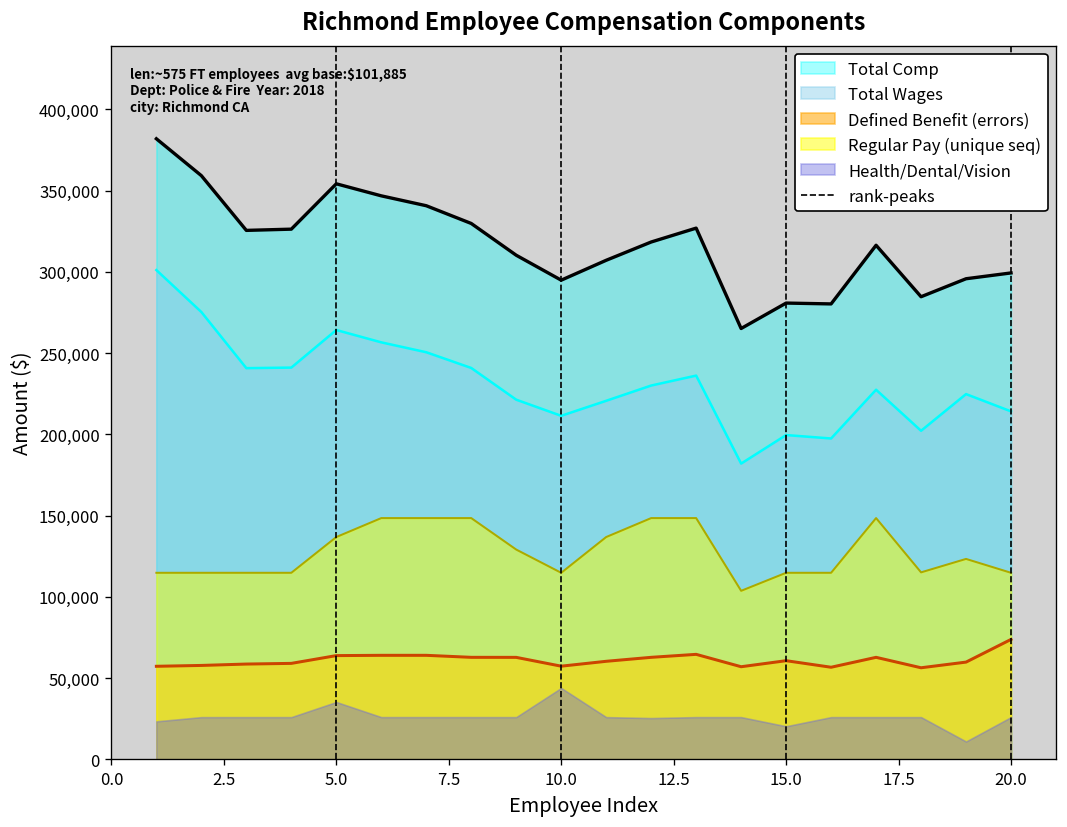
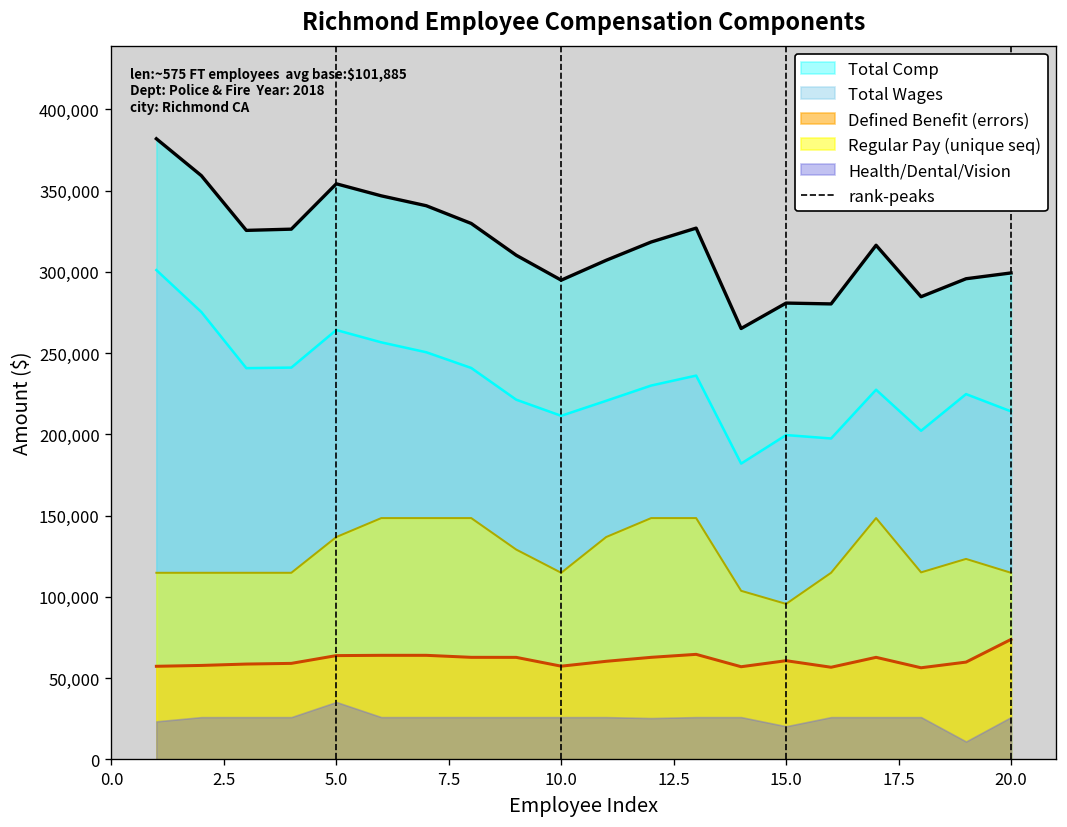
Health/Dental/Vision, 10.0: 44,000 -> 26,000
Regular Pay (unique seq), 15.0: 115,000 -> 96,000
